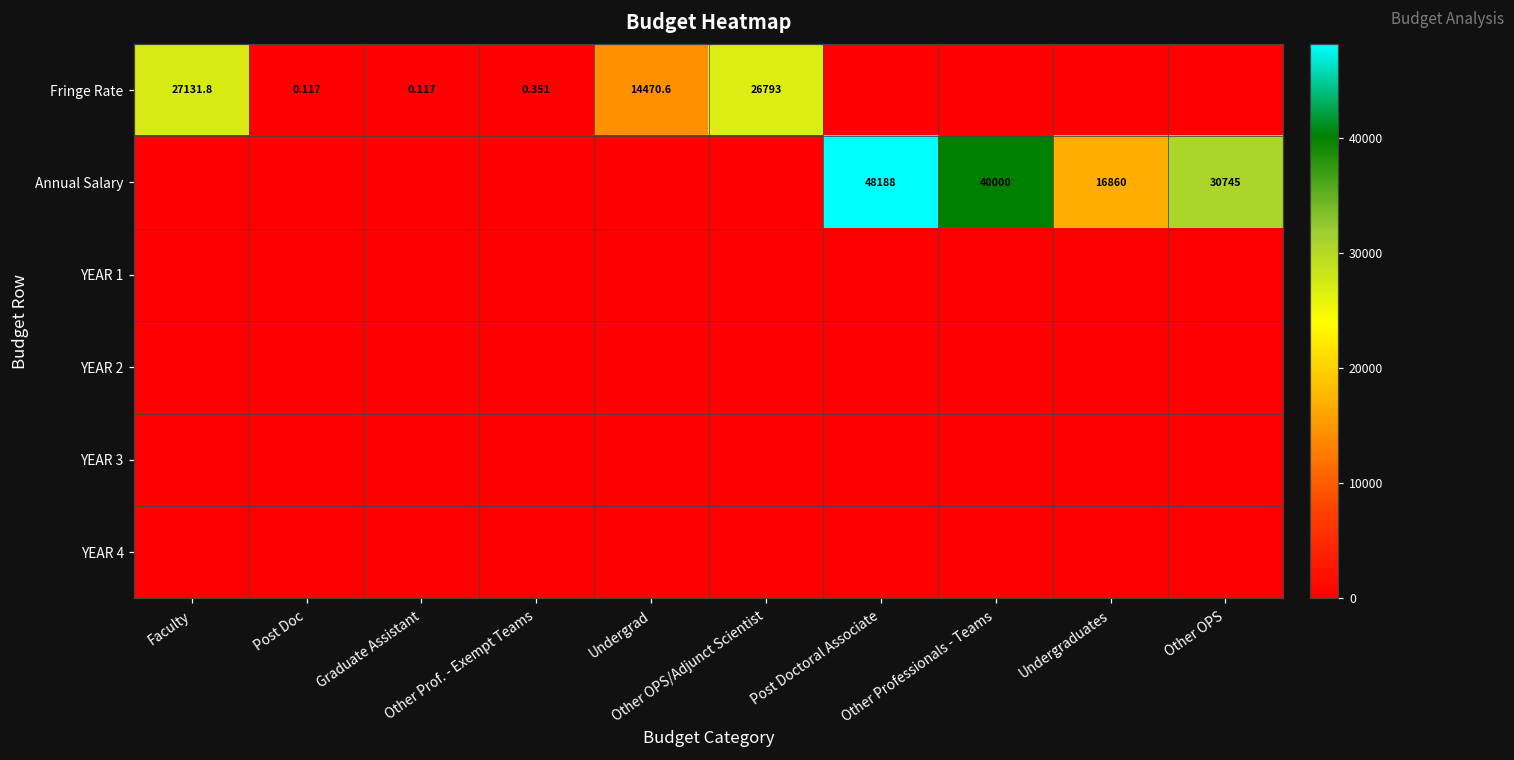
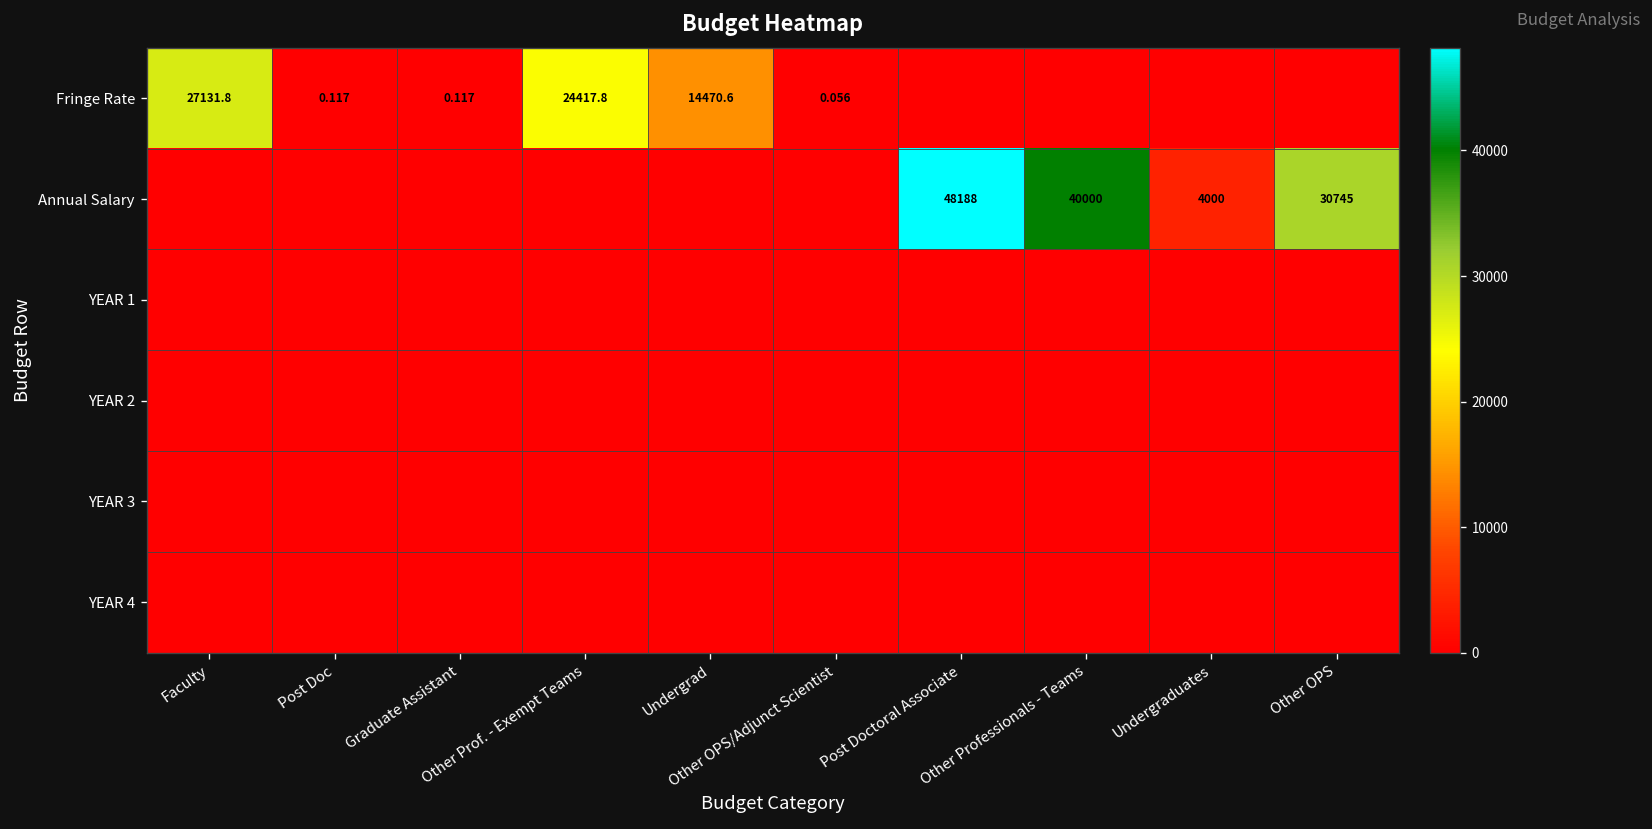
Fringe Rate, Other Prof. - Exempt Teams: 0.351 -> 24417.8
Fringe Rate, Other OPS/Adjunct Scientist: 26793 -> 0.056
Annual Salary, Undergraduates: 16860 -> 4000
